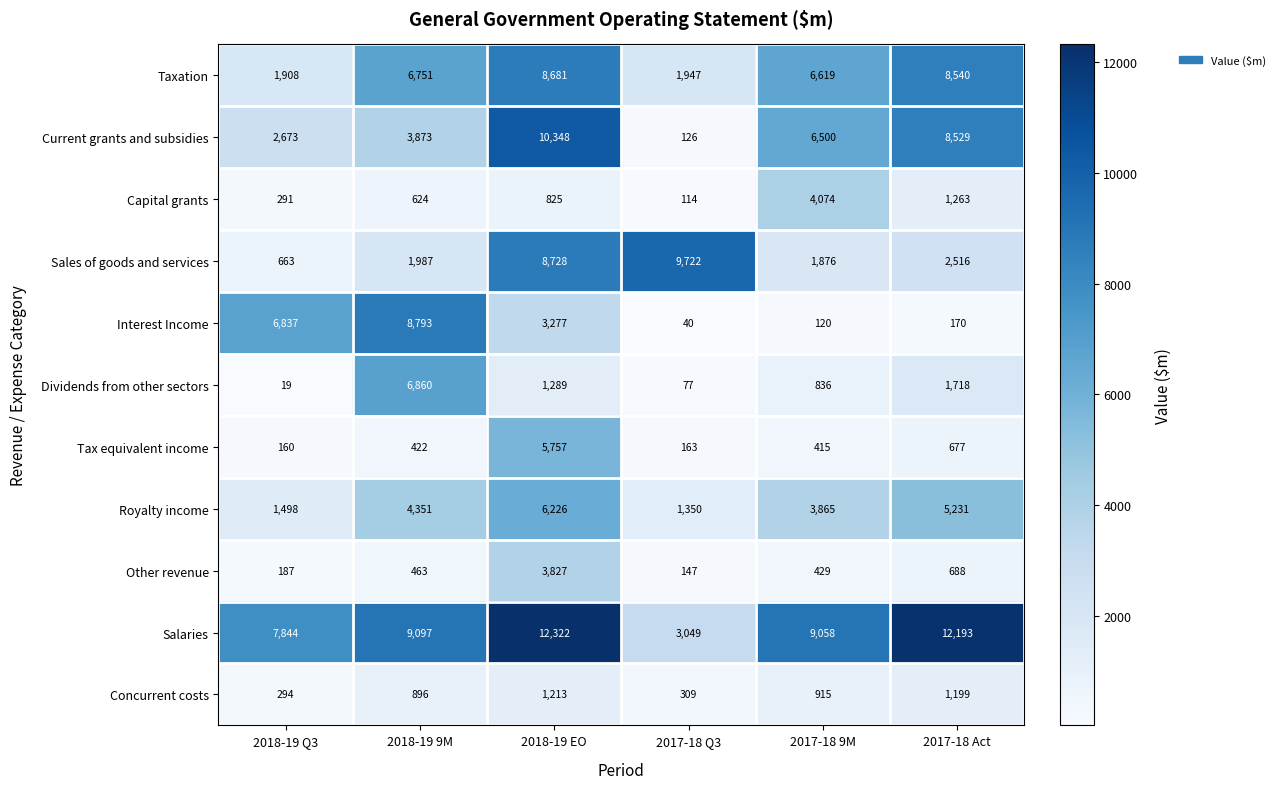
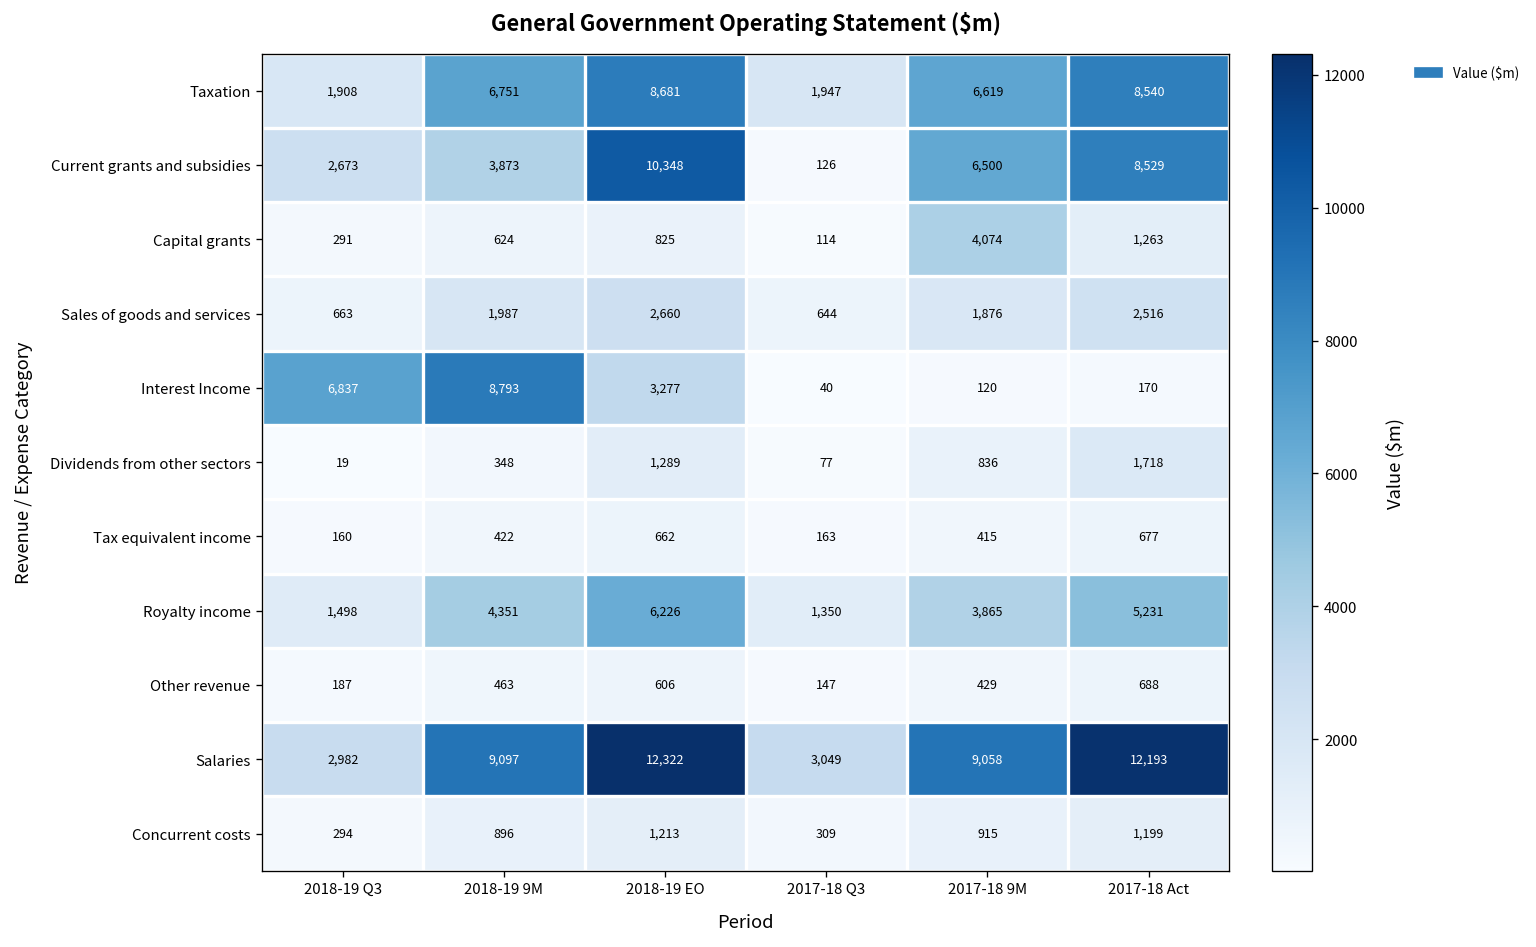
Sales of goods and services, 2018-19 EO: 8,728 -> 2,660
Sales of goods and services, 2017-18 Q3: 9,722 -> 644
Dividends from other sectors, 2018-19 9M: 6,860 -> 348
Tax equivalent income, 2018-19 EO: 5,757 -> 662
Other revenue, 2018-19 EO: 3,827 -> 606
Salaries, 2018-19 Q3: 7,844 -> 2,982
